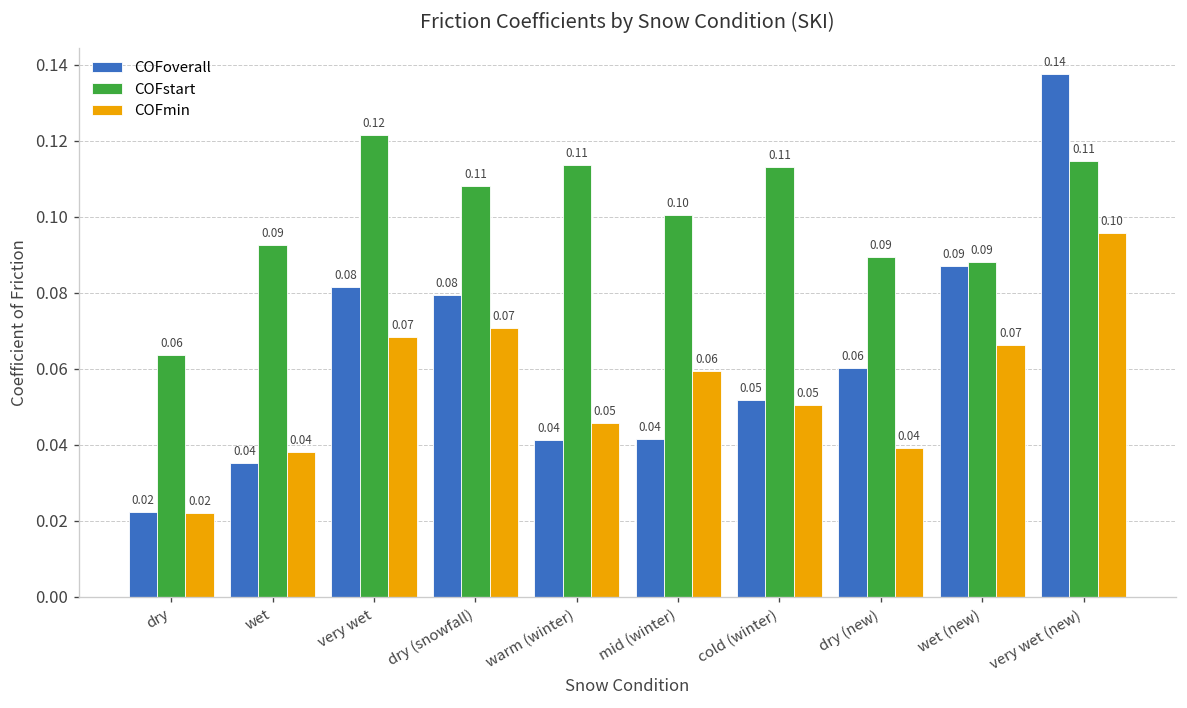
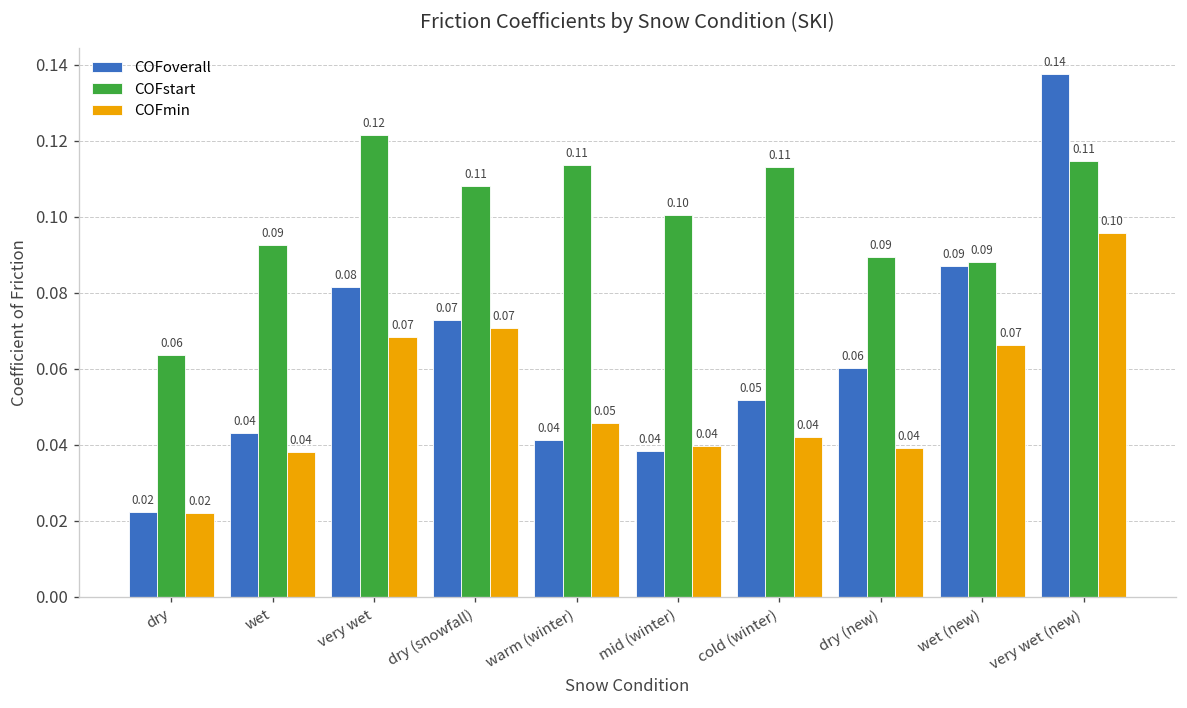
COFoverall, wet: 0.035 -> 0.043
COFoverall, dry (snowfall): 0.08 -> 0.07
COFoverall, mid (winter): 0.042 -> 0.038
COFmin, mid (winter): 0.06 -> 0.04
COFmin, cold (winter): 0.05 -> 0.04
